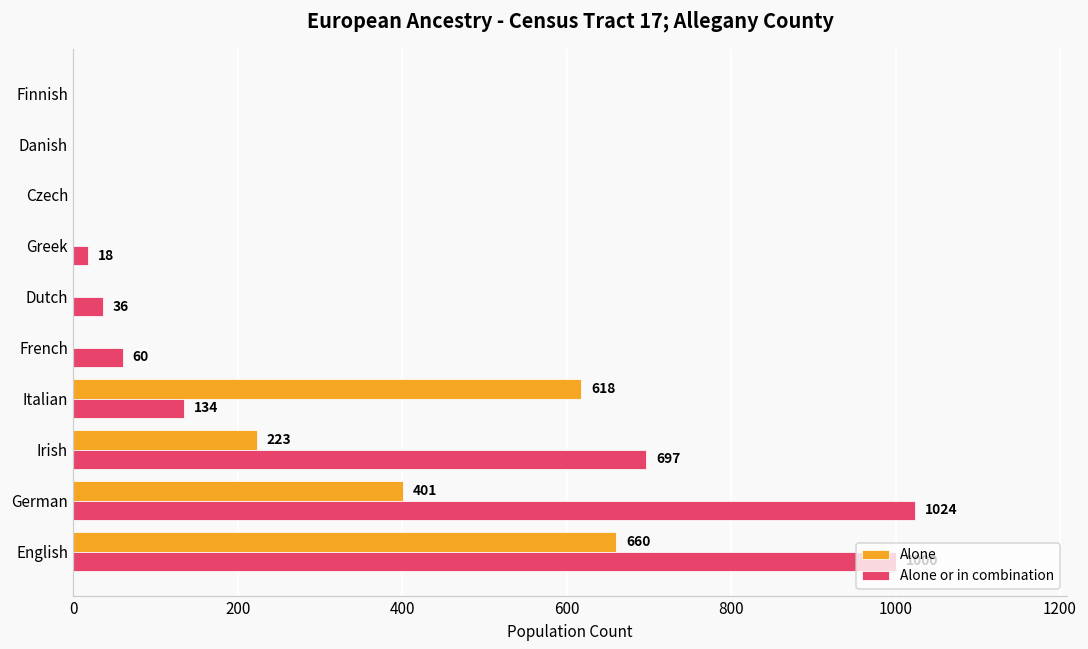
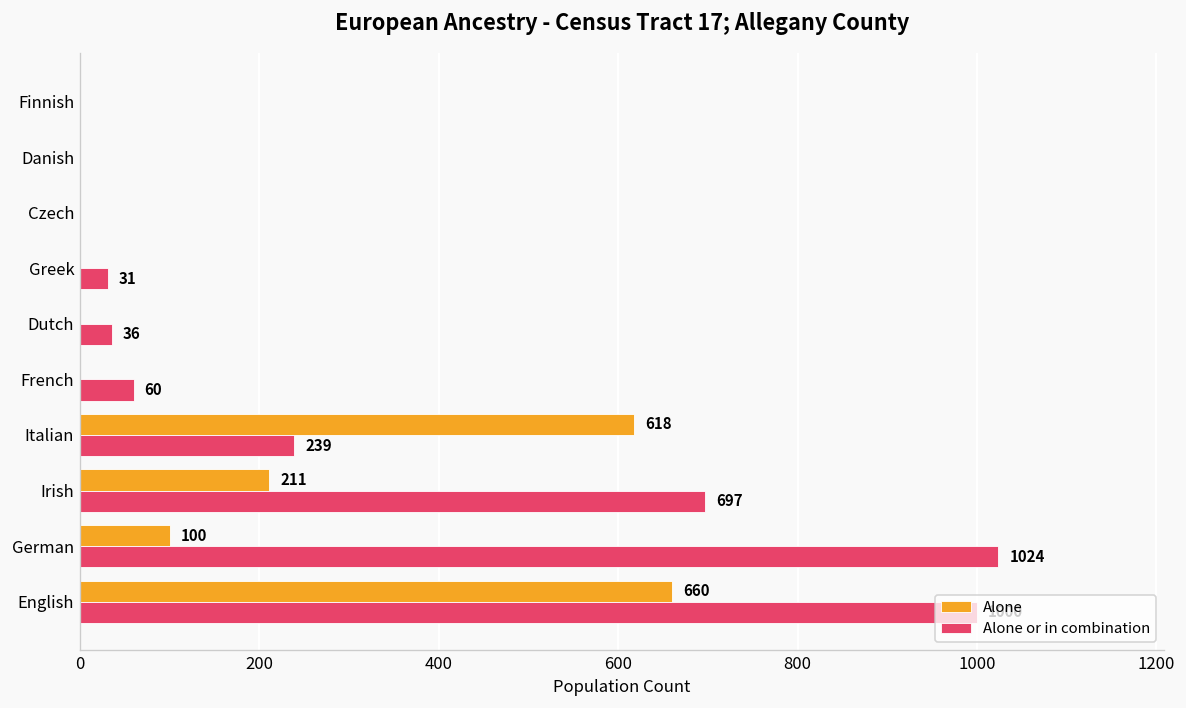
Alone or in combination, Greek: 18 -> 31
Alone or in combination, Italian: 134 -> 239
Alone, Irish: 223 -> 211
Alone, German: 401 -> 100
